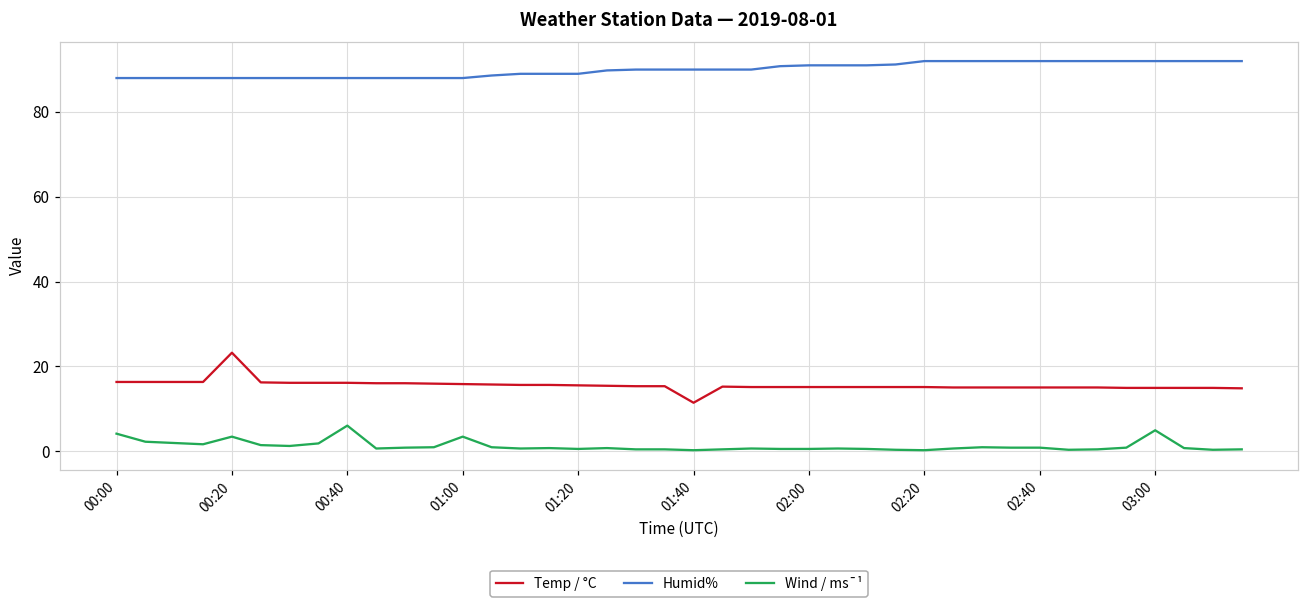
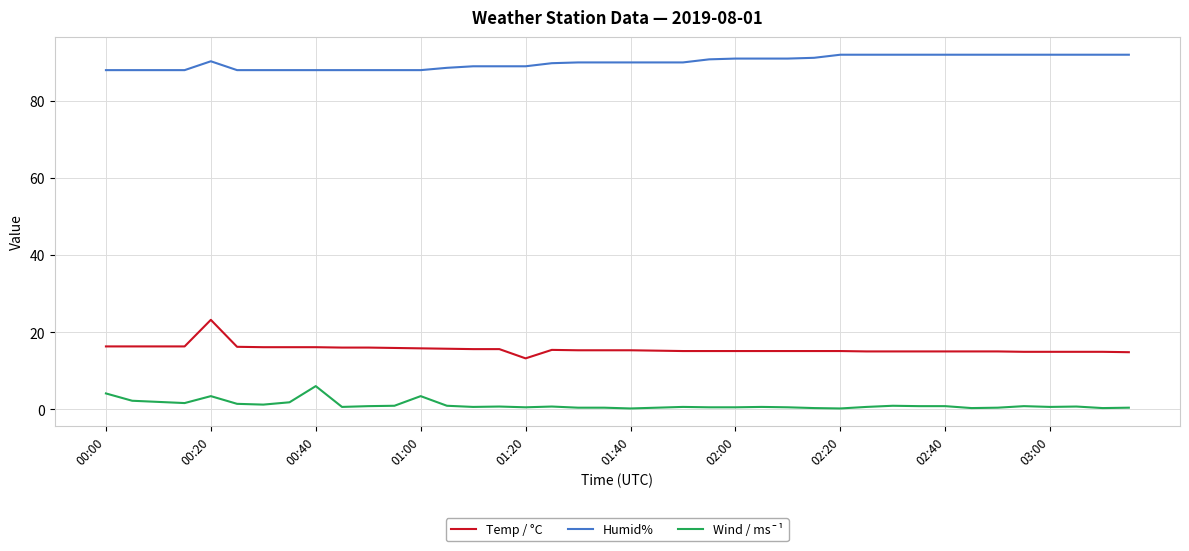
Humid%, 00:20: 88 -> 90
Temp / °C, 01:20: 16 -> 13
Temp / °C, 01:40: 11 -> 15
Wind / ms¯¹, 03:00: 5 -> 1
